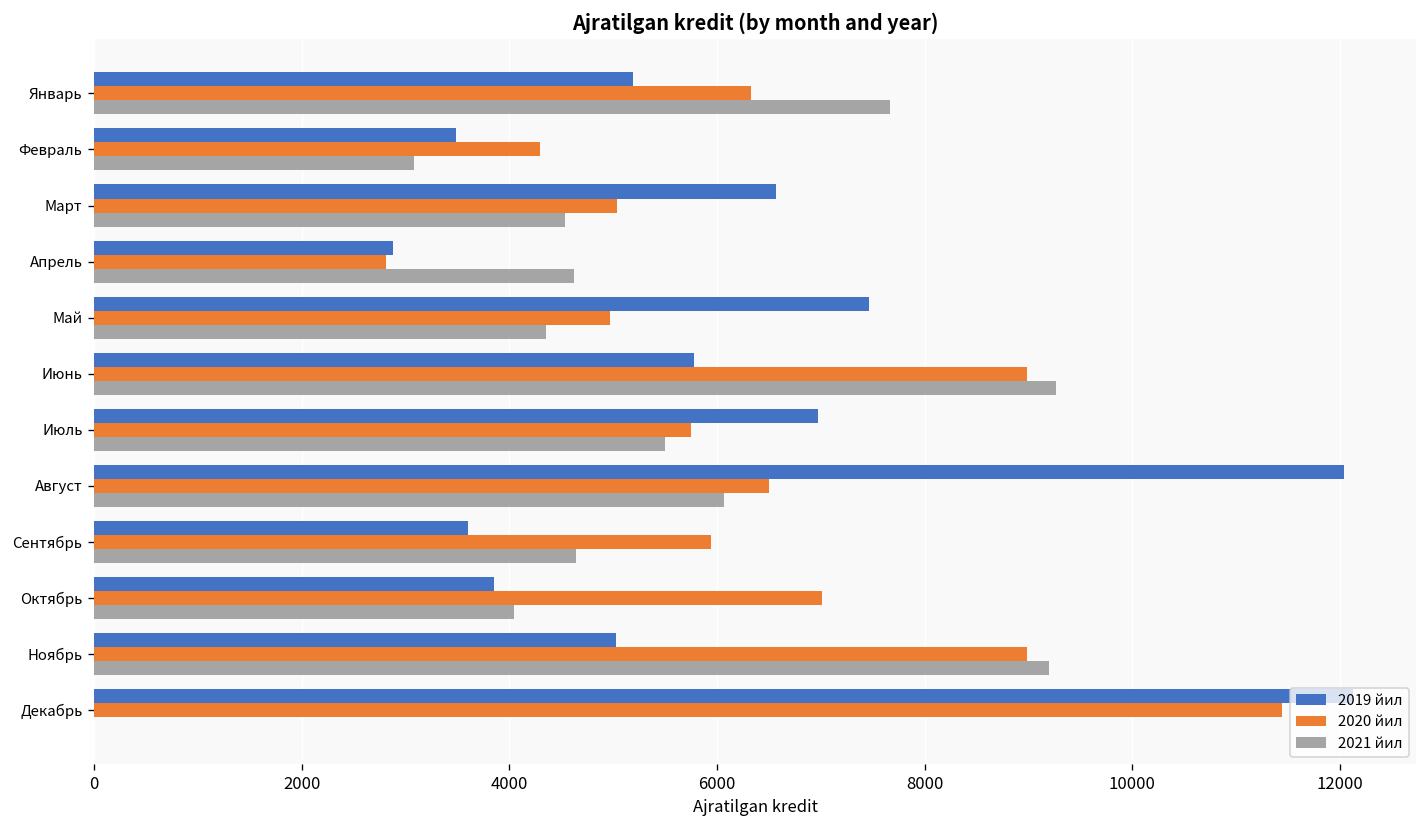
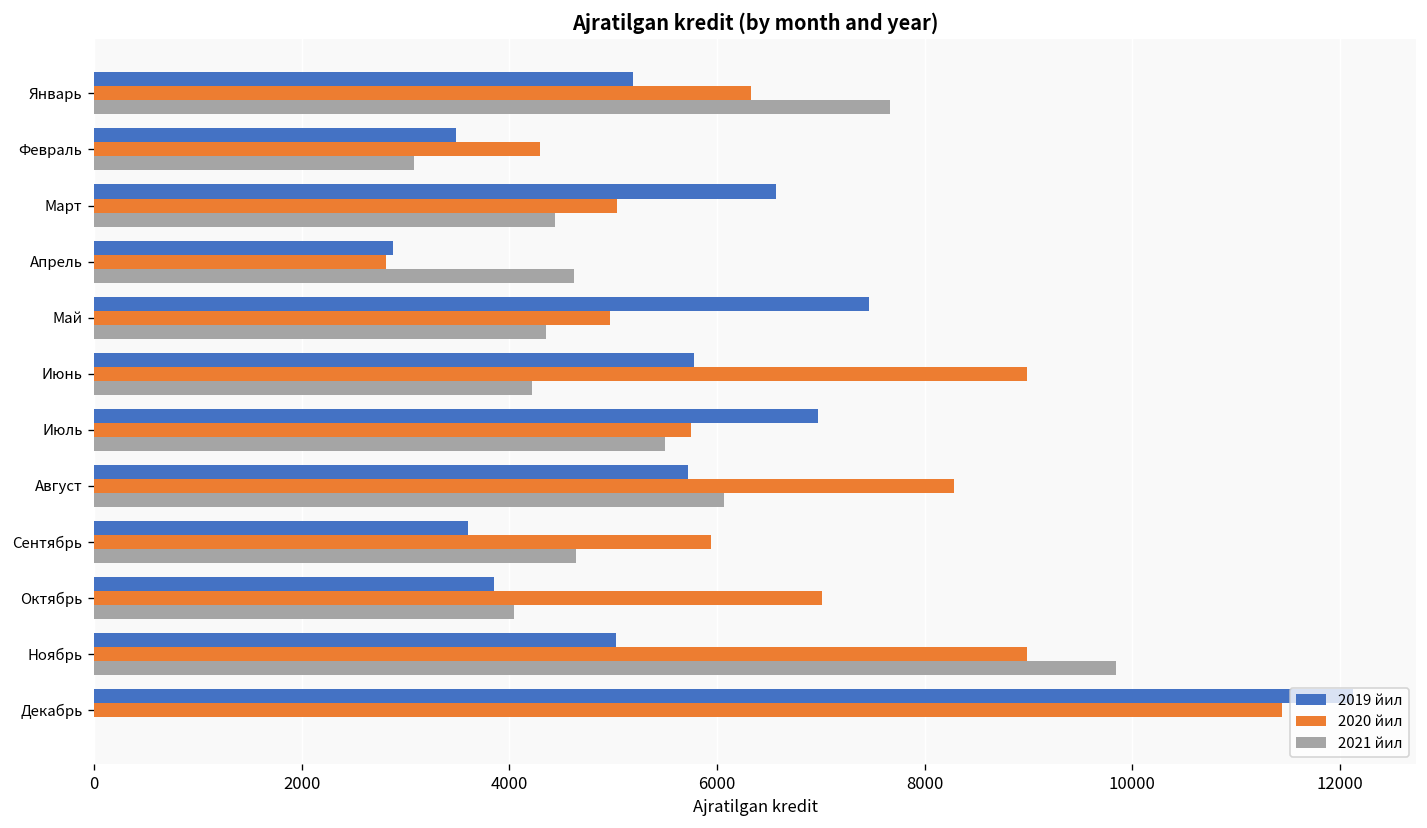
2021 йил, Март: 4500 -> 4400
2021 йил, Июнь: 9300 -> 4200
2019 йил, Август: 12000 -> 5700
2020 йил, Август: 6500 -> 8300
2021 йил, Ноябрь: 9200 -> 9800
